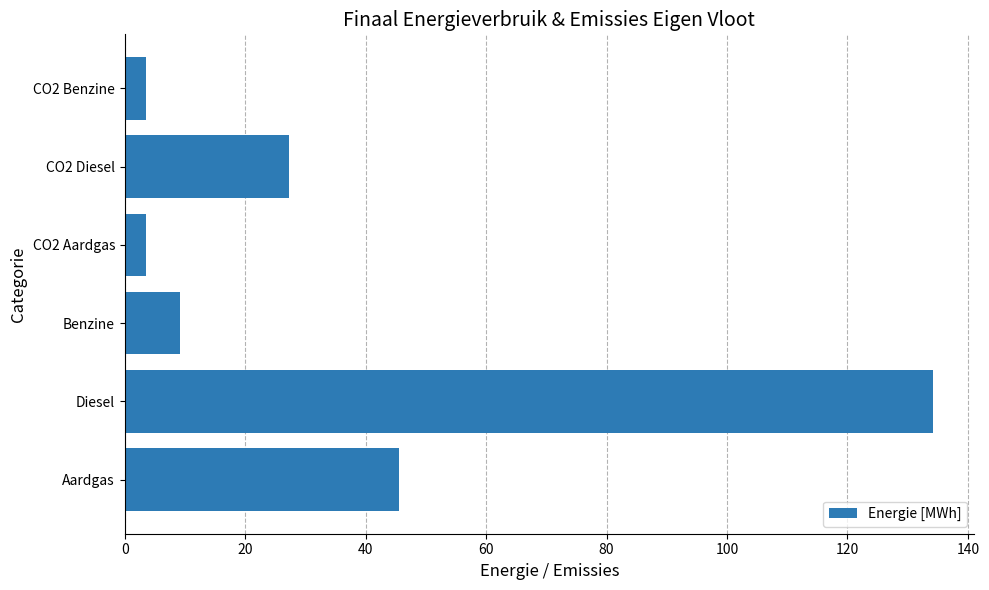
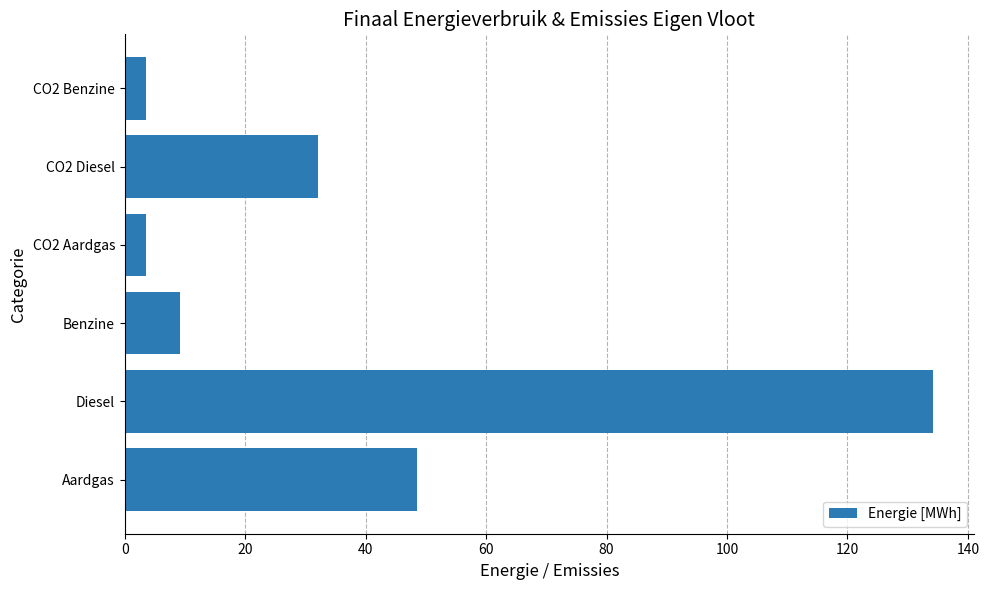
CO2 Diesel: 27 -> 32
Aardgas: 46 -> 48
